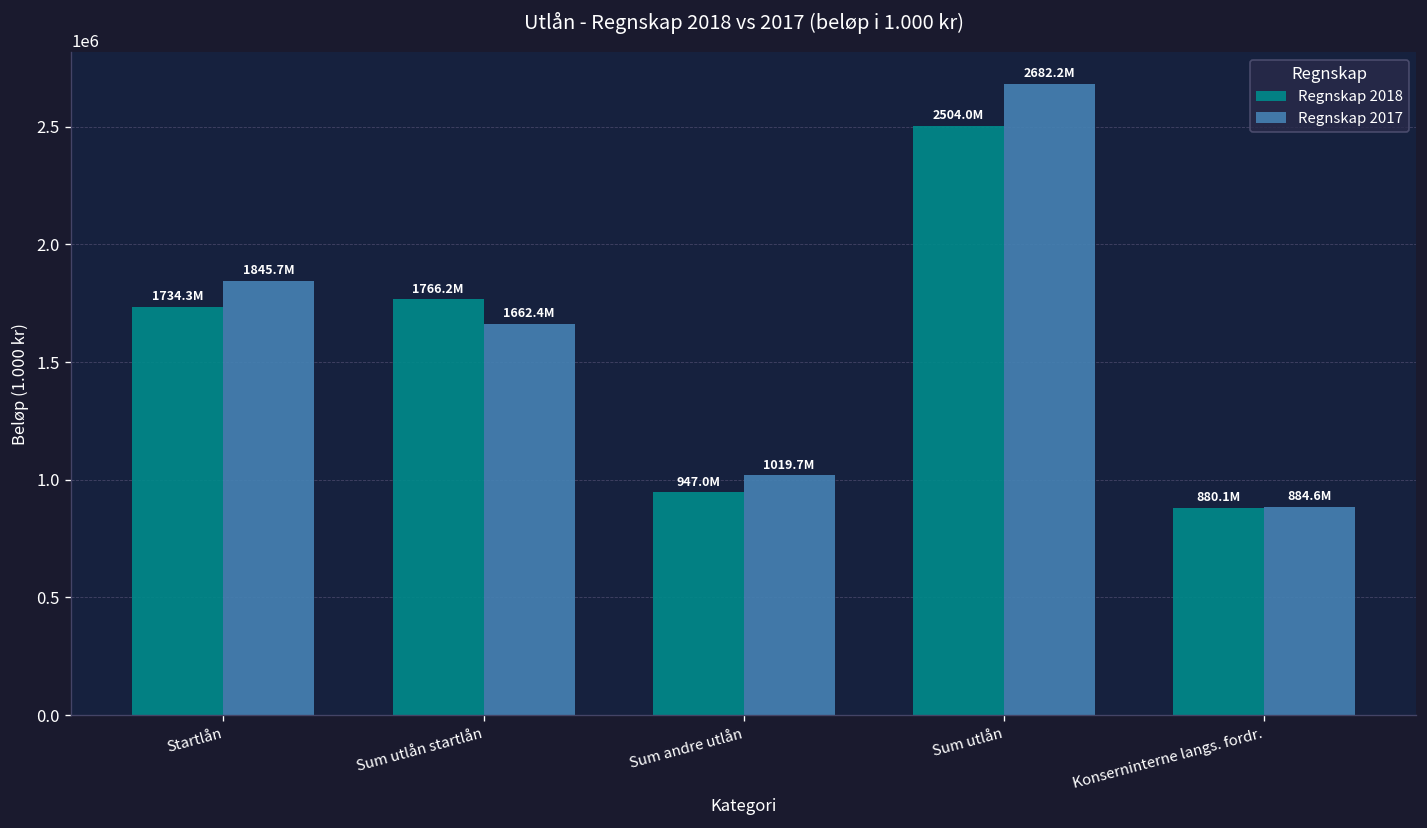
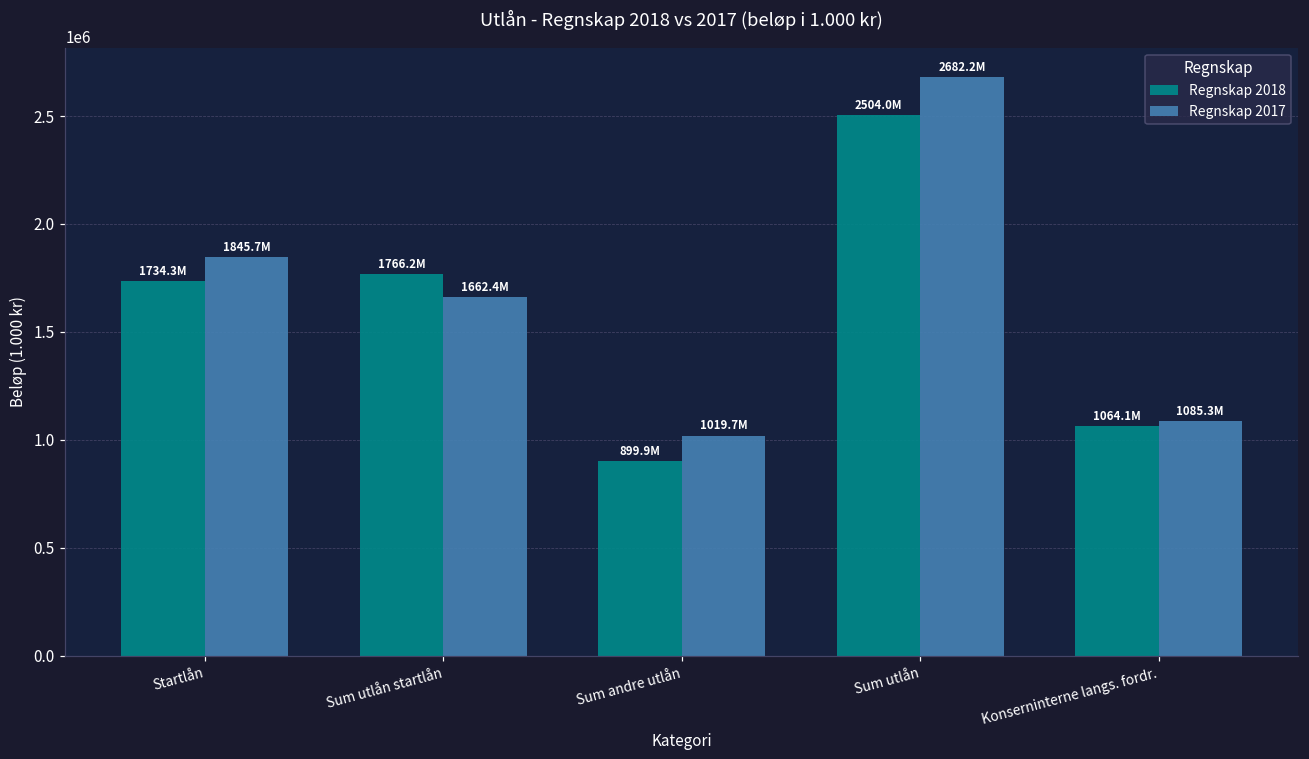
Regnskap 2018, Sum andre utlån: 947.0M -> 899.9M
Regnskap 2018, Konserninterne langs. fordr.: 880.1M -> 1064.1M
Regnskap 2017, Konserninterne langs. fordr.: 884.6M -> 1085.3M
